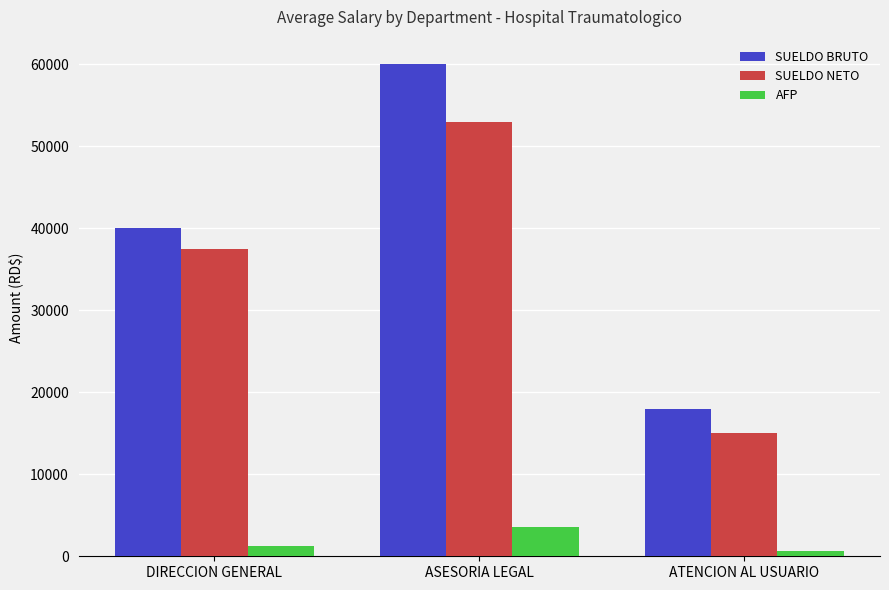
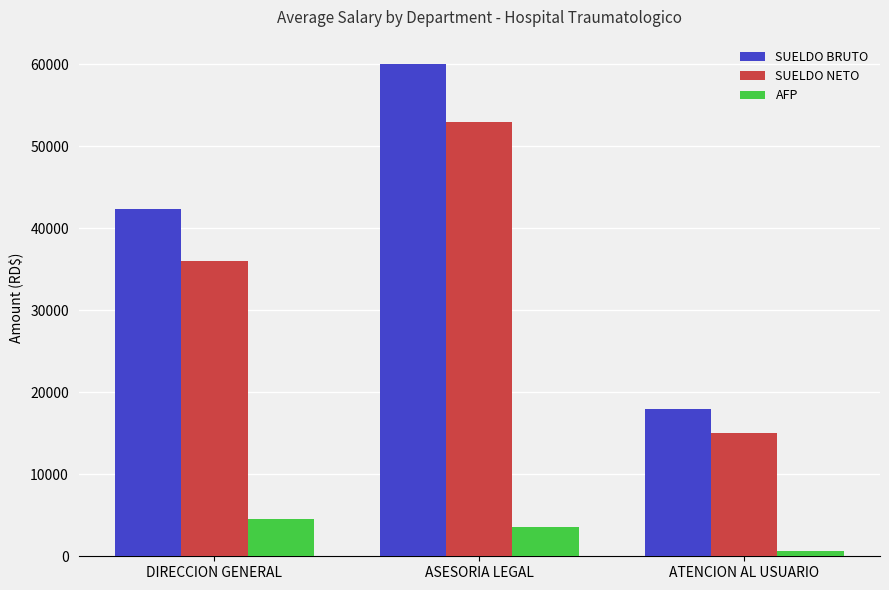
SUELDO BRUTO, DIRECCION GENERAL: 40000 -> 42000
SUELDO NETO, DIRECCION GENERAL: 37000 -> 36000
AFP, DIRECCION GENERAL: 1000 -> 5000
